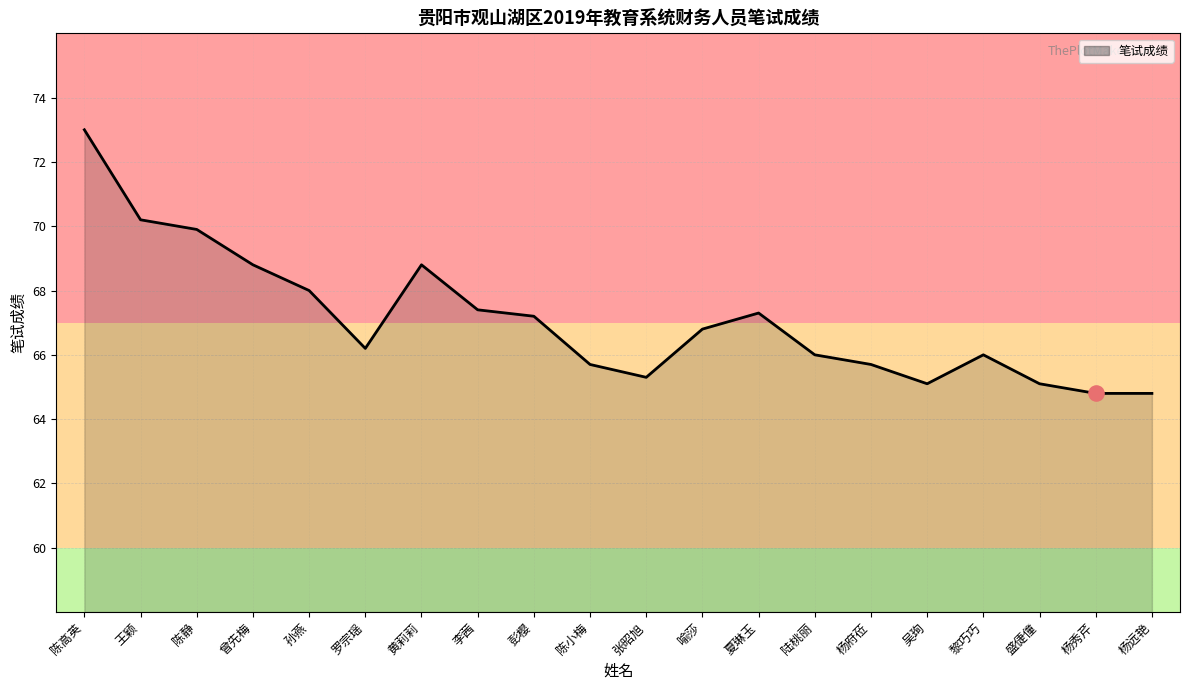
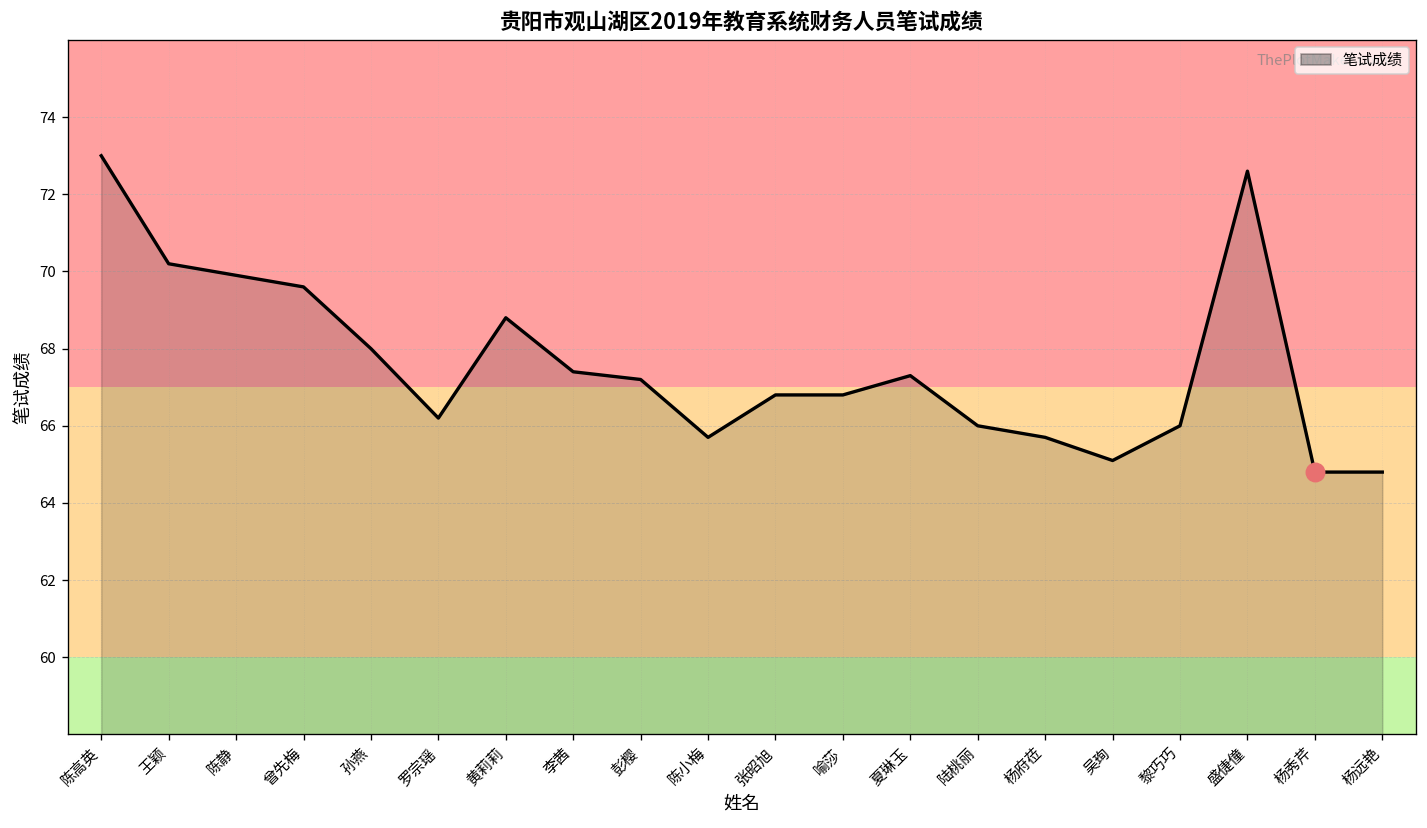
笔试成绩, 曾先梅: 68.8 -> 69.6
笔试成绩, 张昭旭: 65.3 -> 66.8
笔试成绩, 盛倢僮: 65.1 -> 72.6
